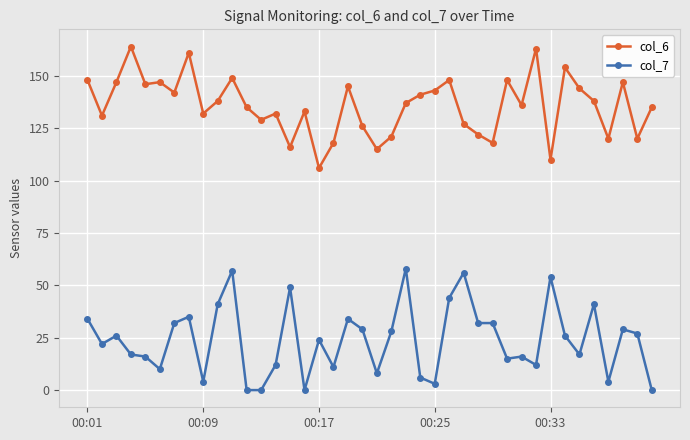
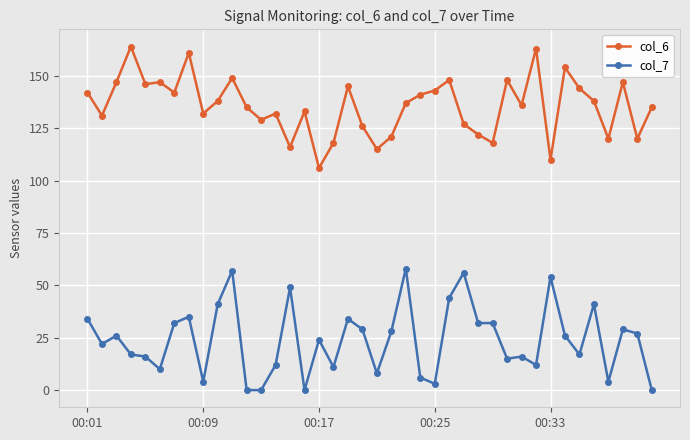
col_6, 00:01: 148 -> 142
